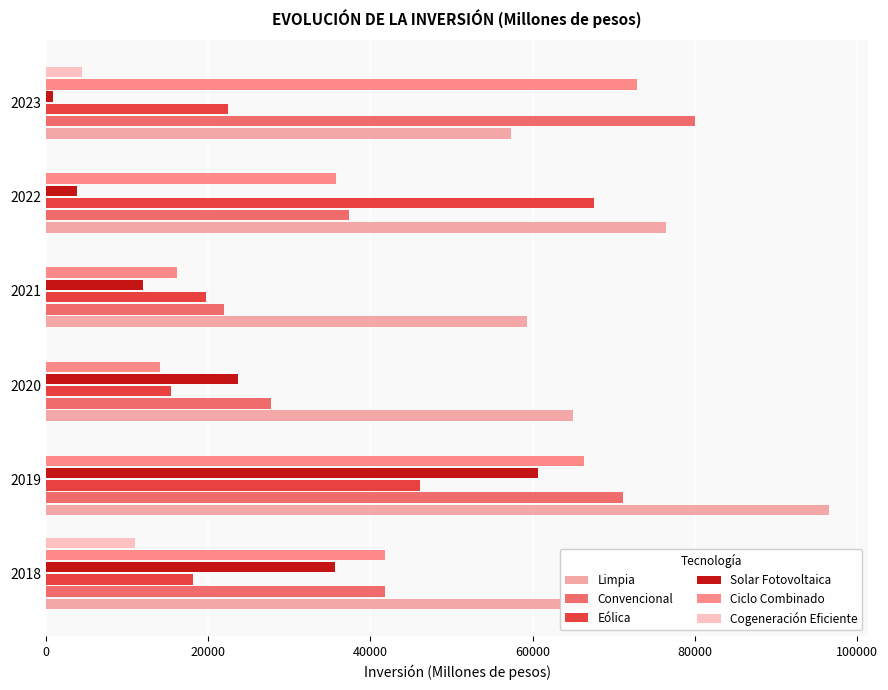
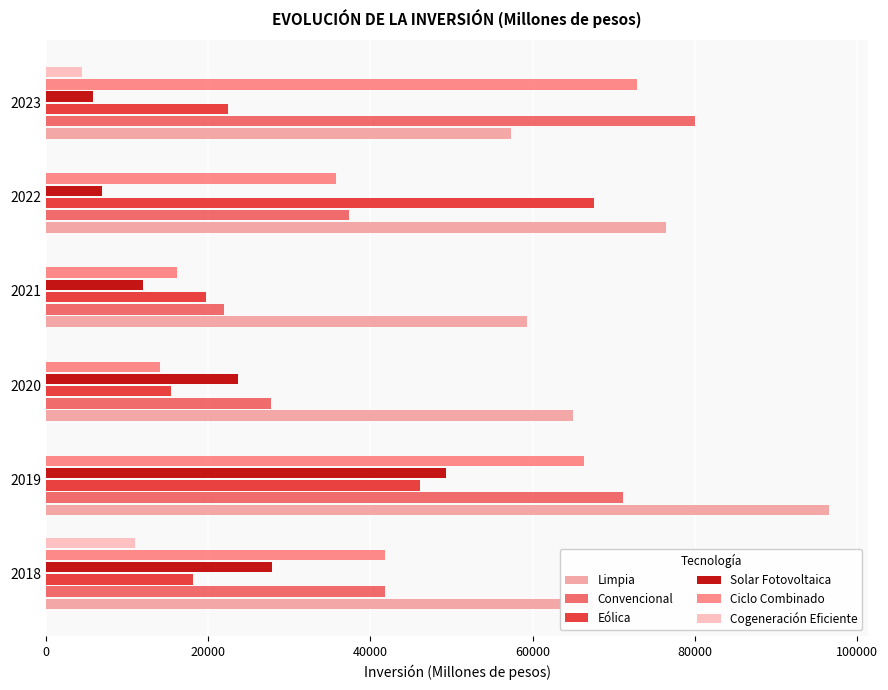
Solar Fotovoltaica, 2023: 1000 -> 6000
Solar Fotovoltaica, 2022: 4000 -> 7000
Solar Fotovoltaica, 2019: 61000 -> 49000
Solar Fotovoltaica, 2018: 36000 -> 28000
